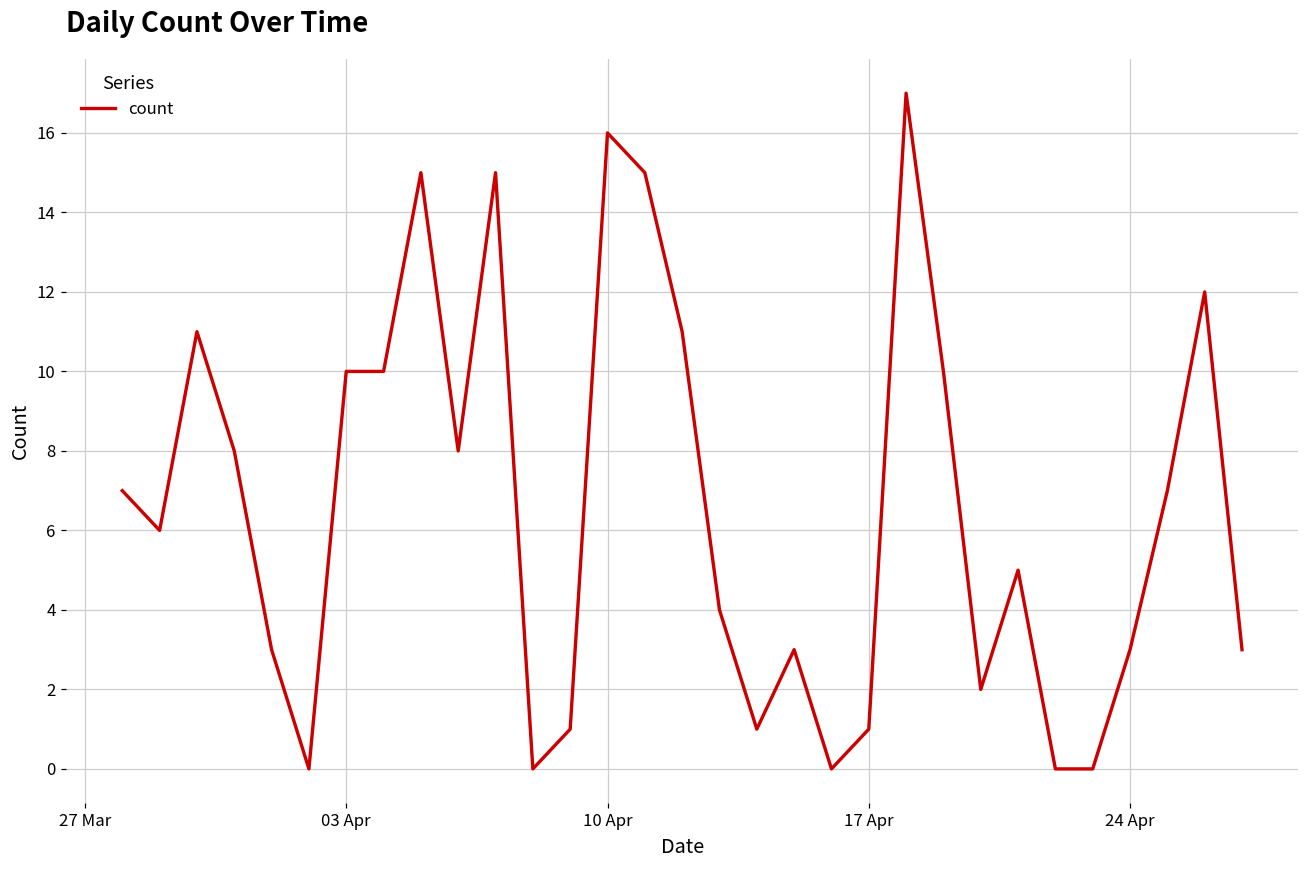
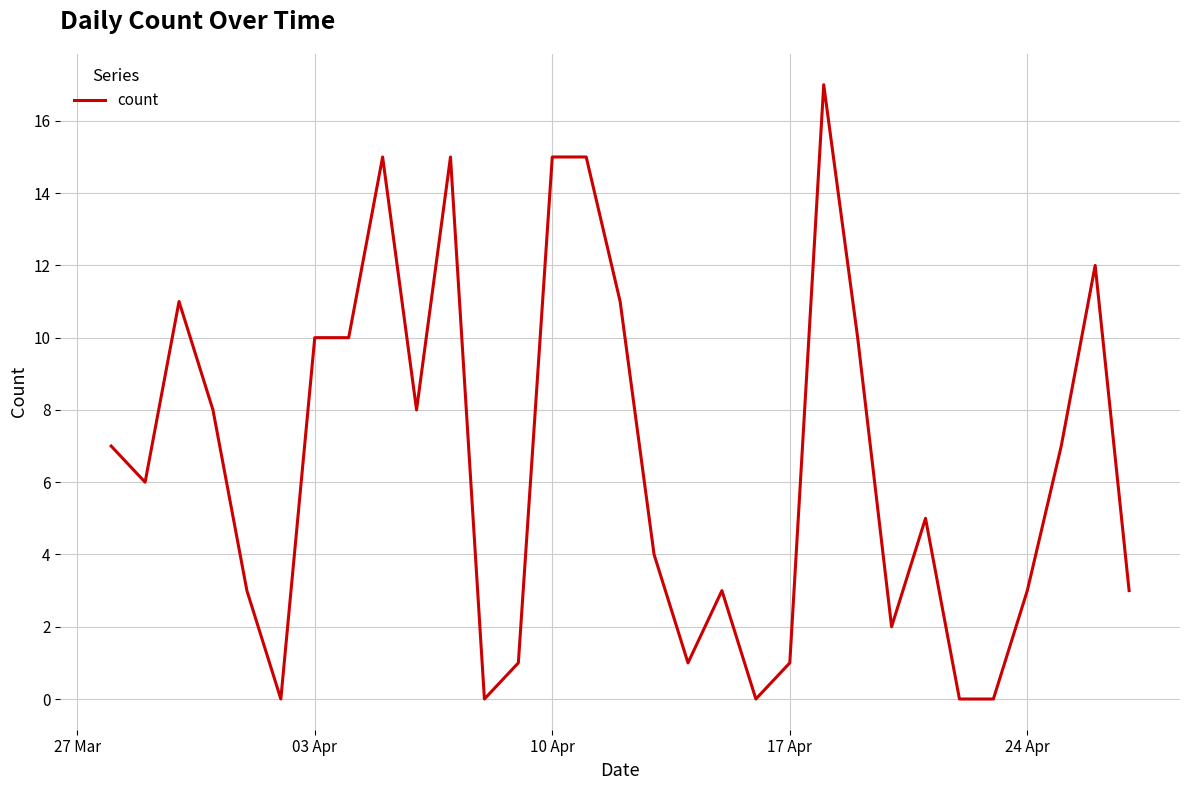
10 Apr: 16 -> 15
